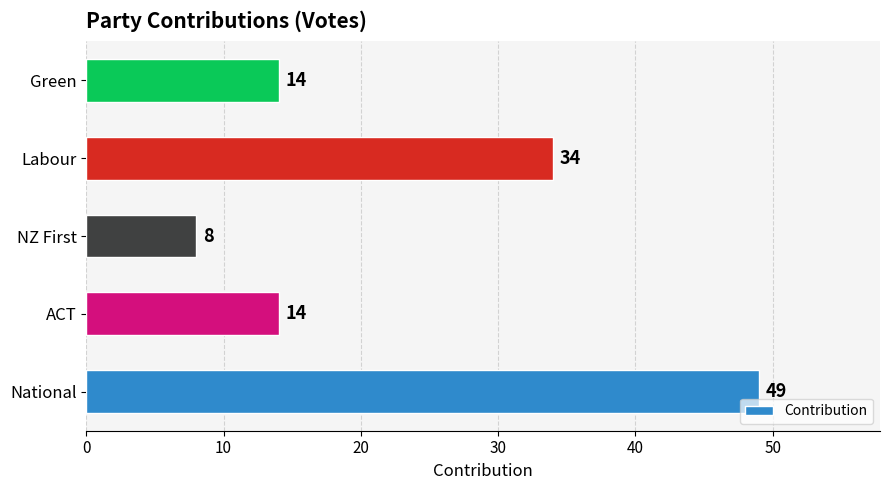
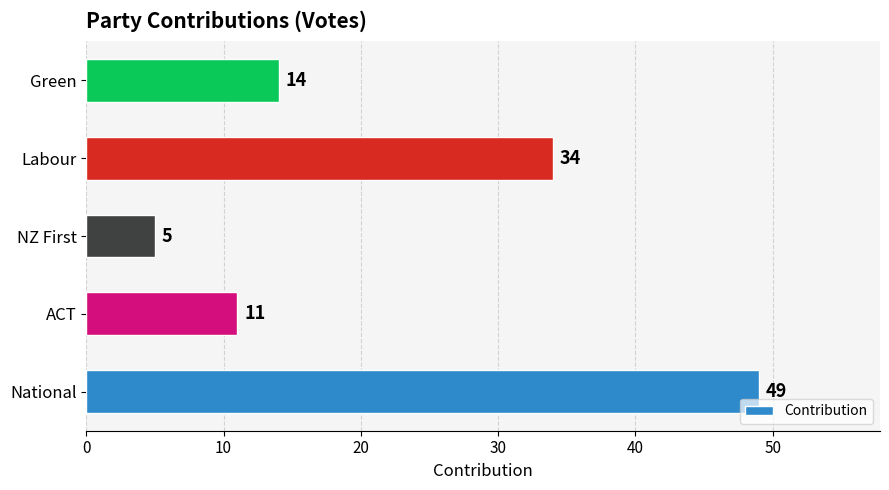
NZ First: 8 -> 5
ACT: 14 -> 11
